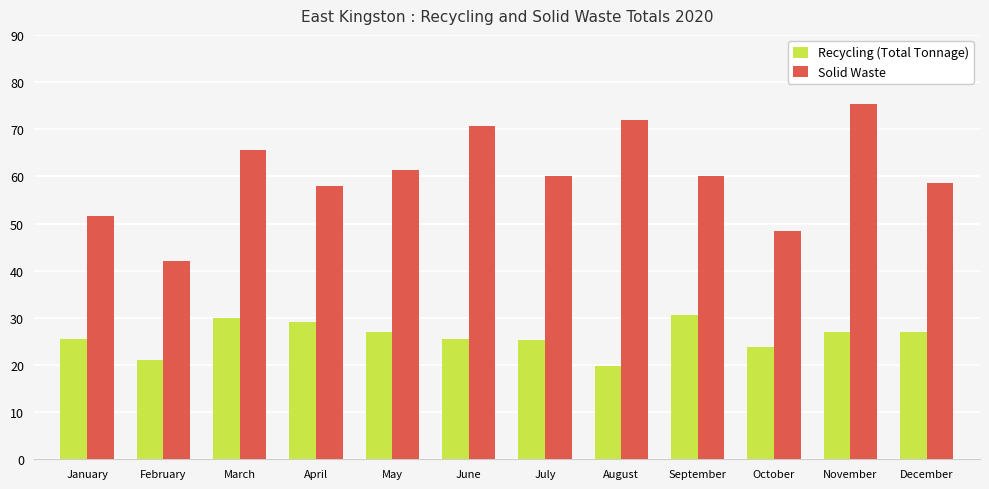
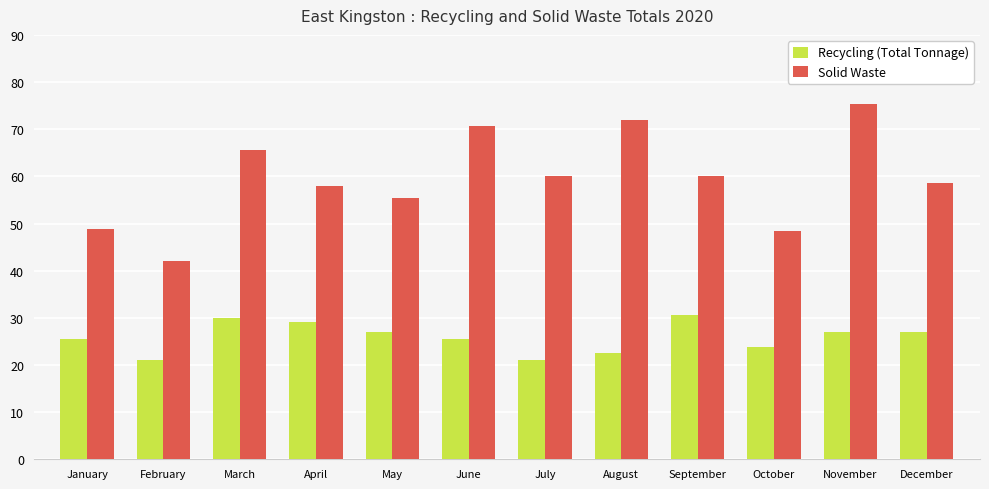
Solid Waste, January: 52 -> 49
Solid Waste, May: 61 -> 56
Recycling (Total Tonnage), July: 25 -> 21
Recycling (Total Tonnage), August: 20 -> 23
